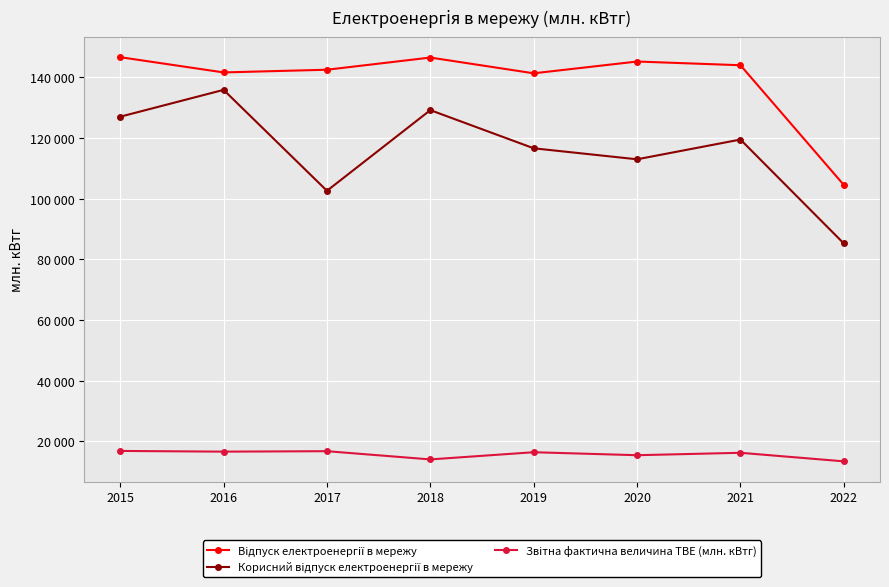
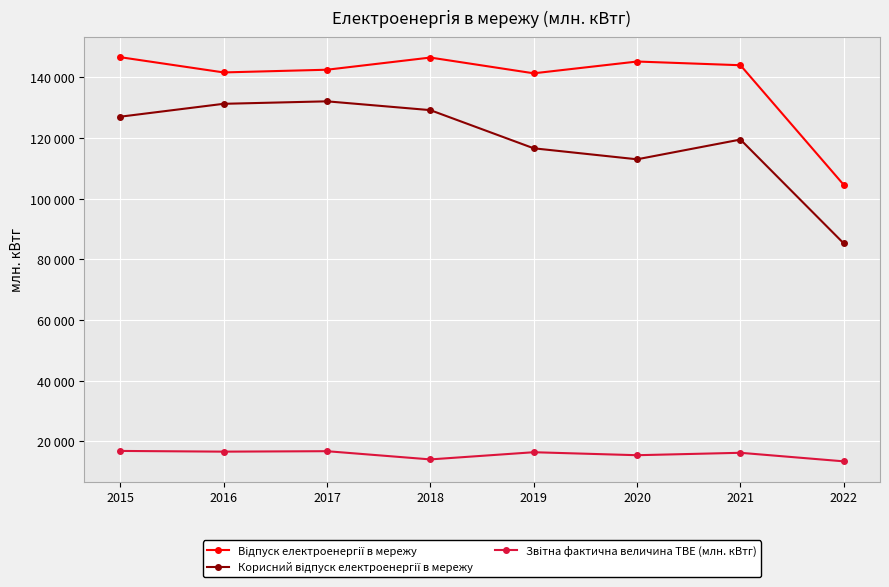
Корисний відпуск електроенергії в мережу, 2016: 136000 -> 131000
Корисний відпуск електроенергії в мережу, 2017: 103000 -> 132000
